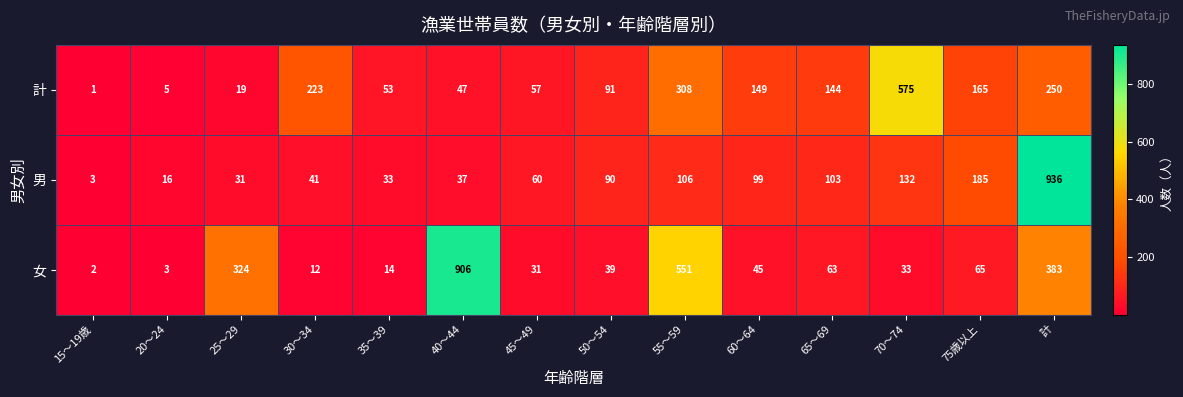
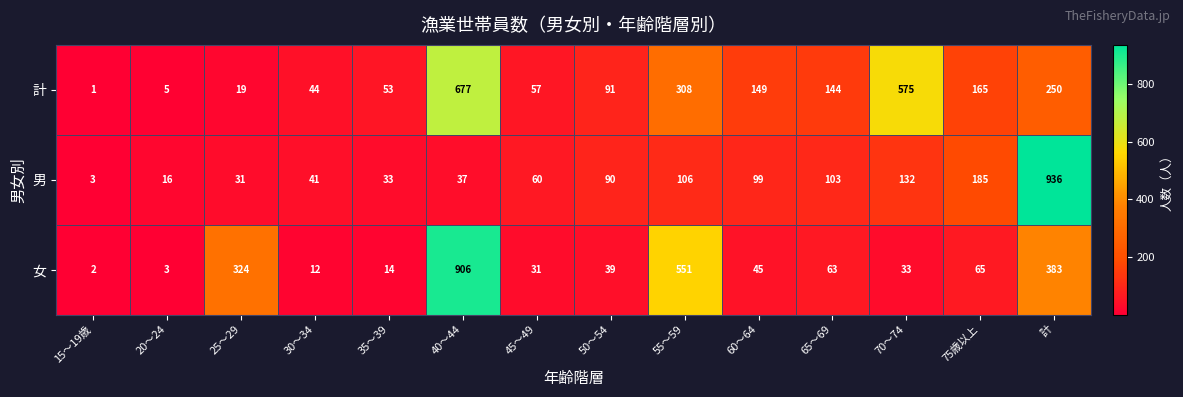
計, 30～34: 223 -> 44
計, 40～44: 47 -> 677
